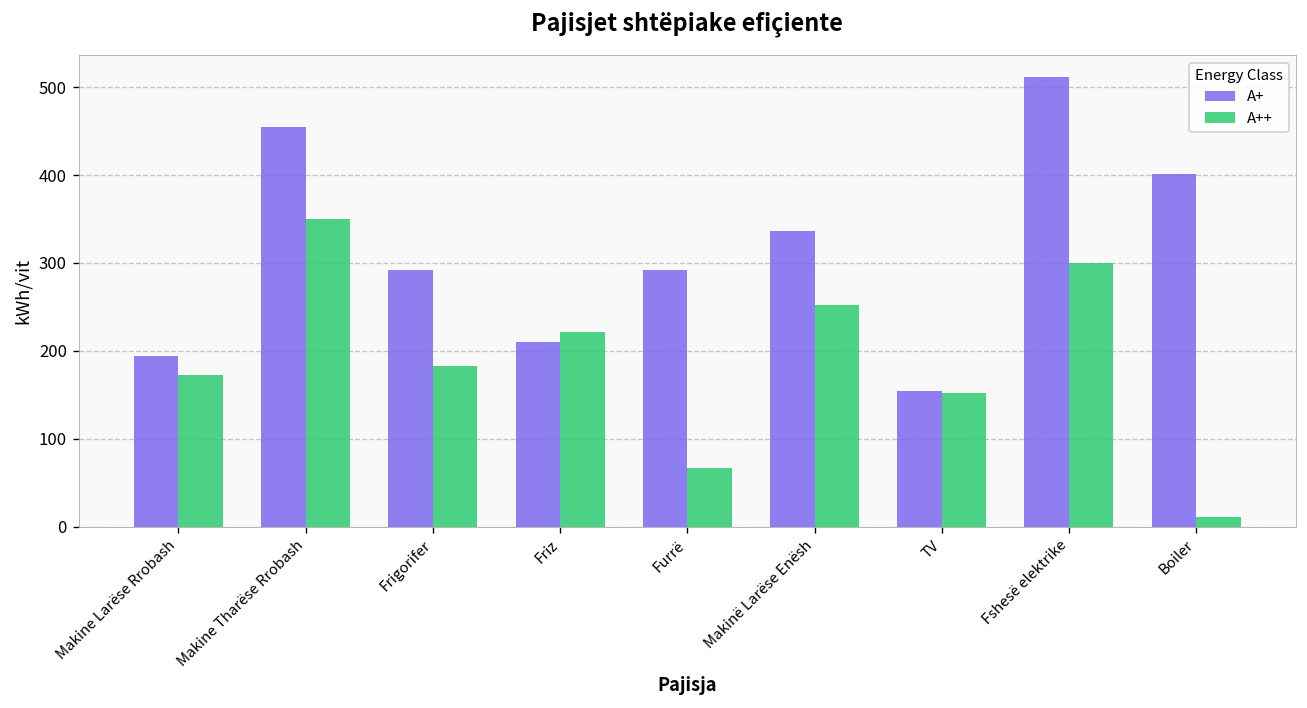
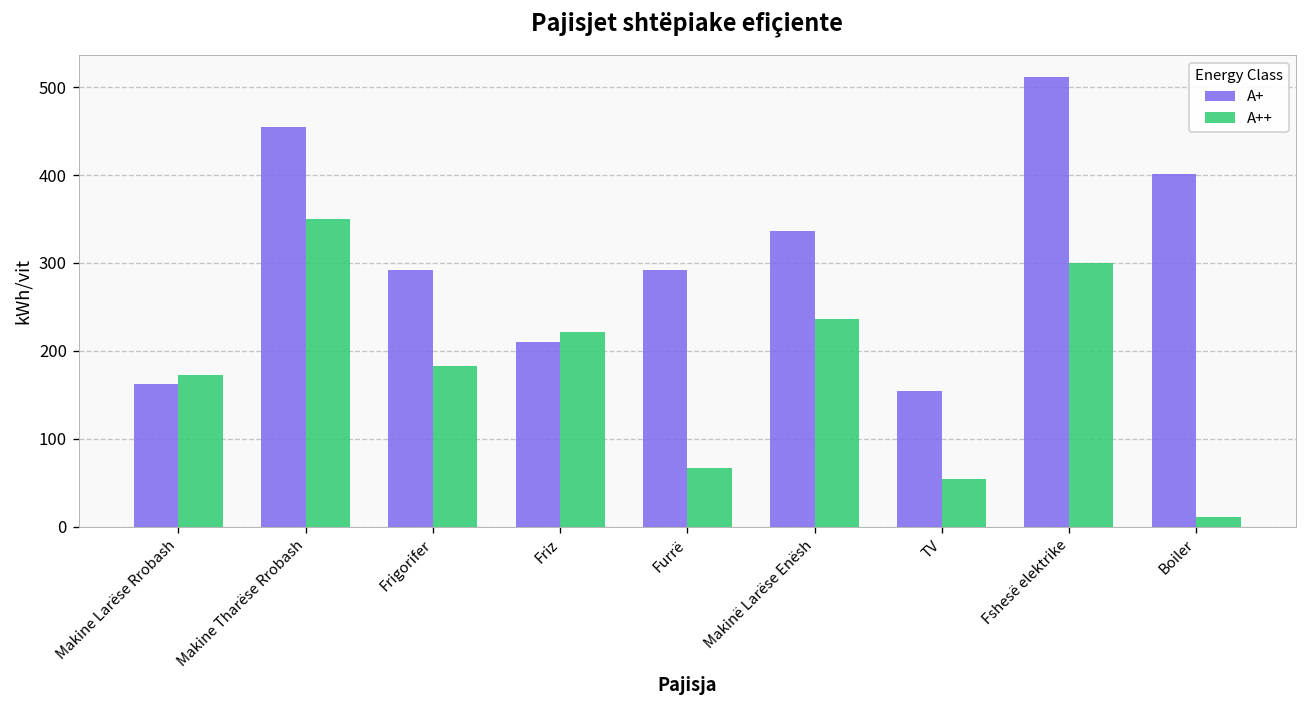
A+, Makine Larëse Rrobash: 190 -> 160
A++, Makinë Larëse Enësh: 250 -> 240
A++, TV: 150 -> 50
